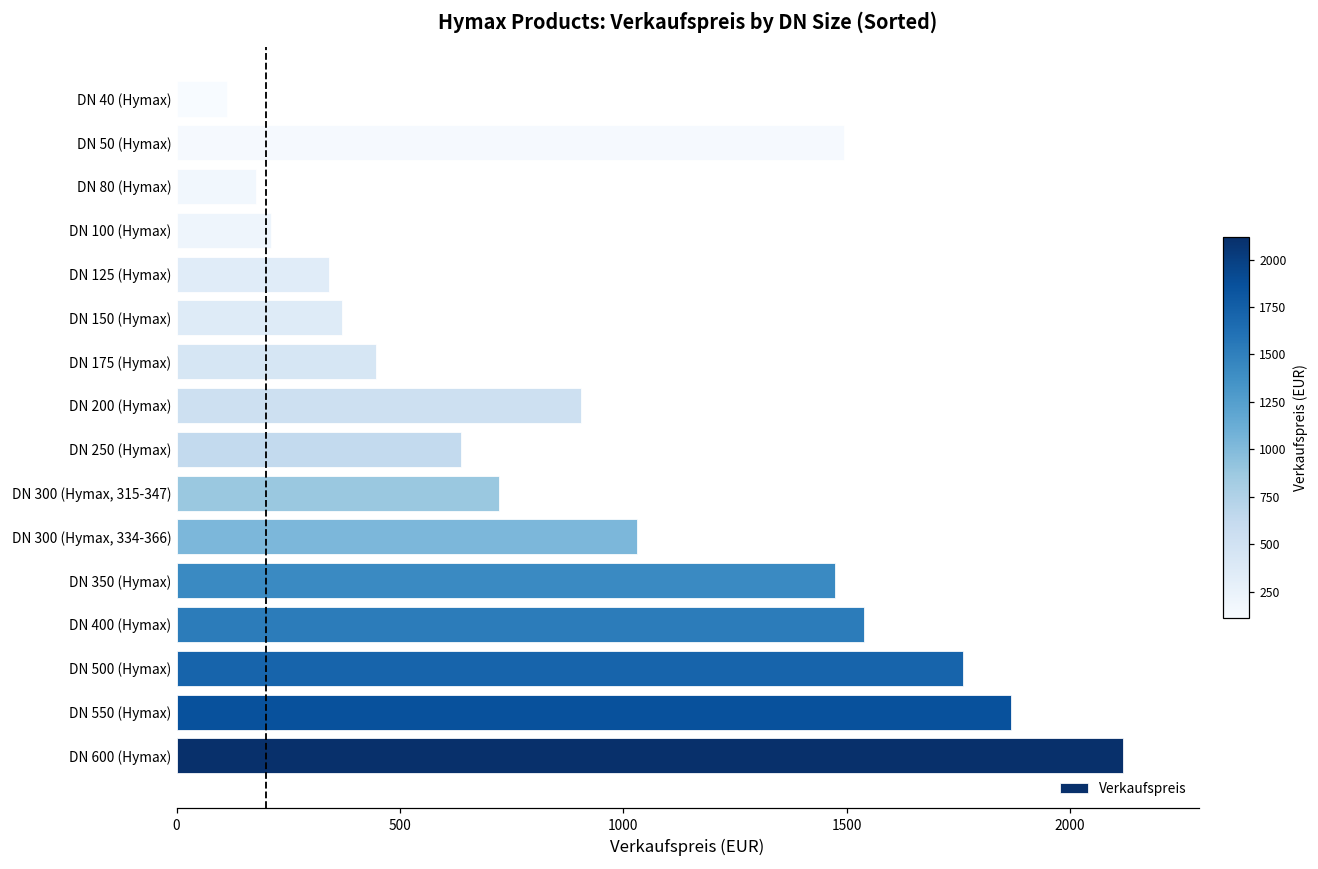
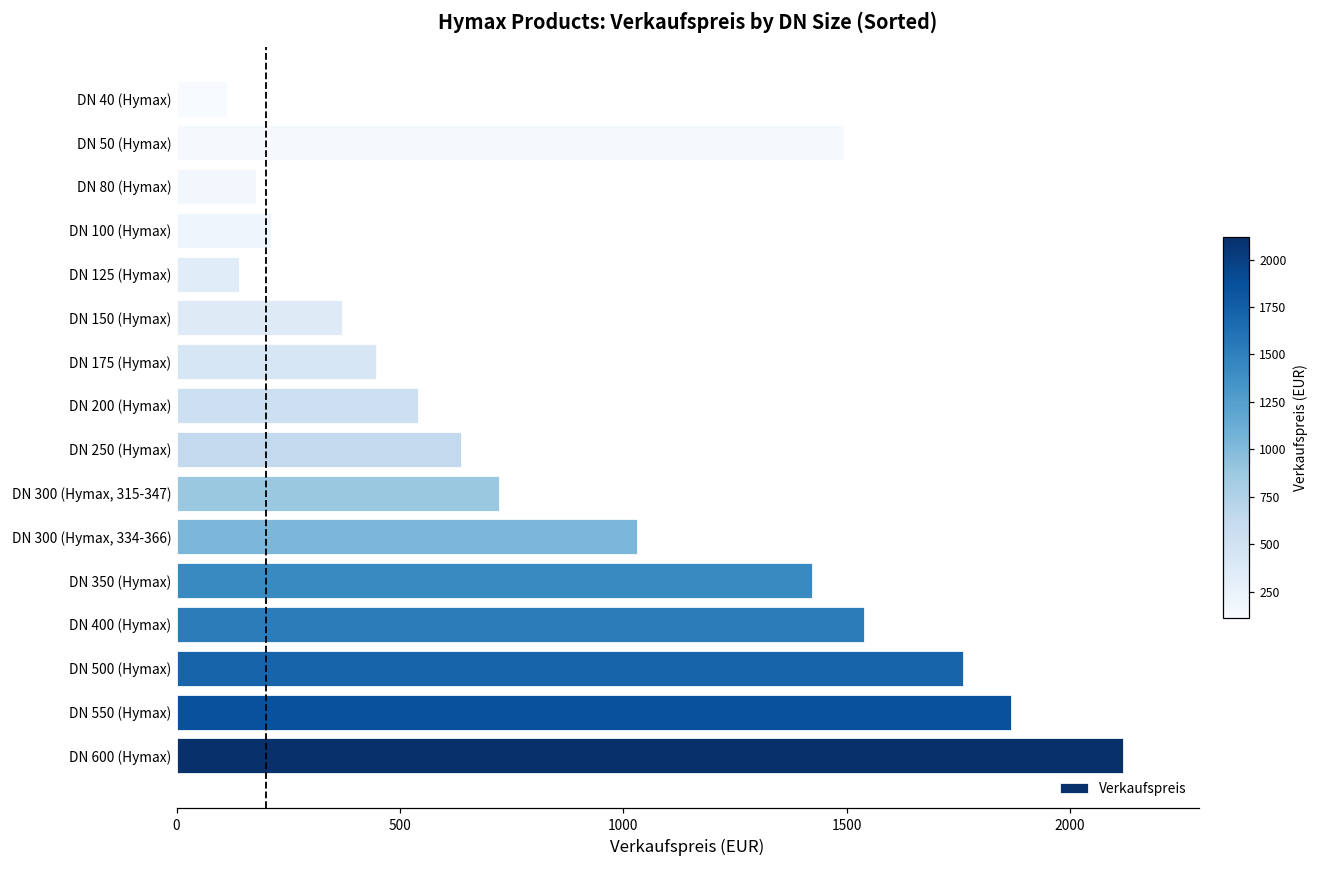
DN 125 (Hymax): 340 -> 140
DN 200 (Hymax): 900 -> 540
DN 350 (Hymax): 1470 -> 1420
